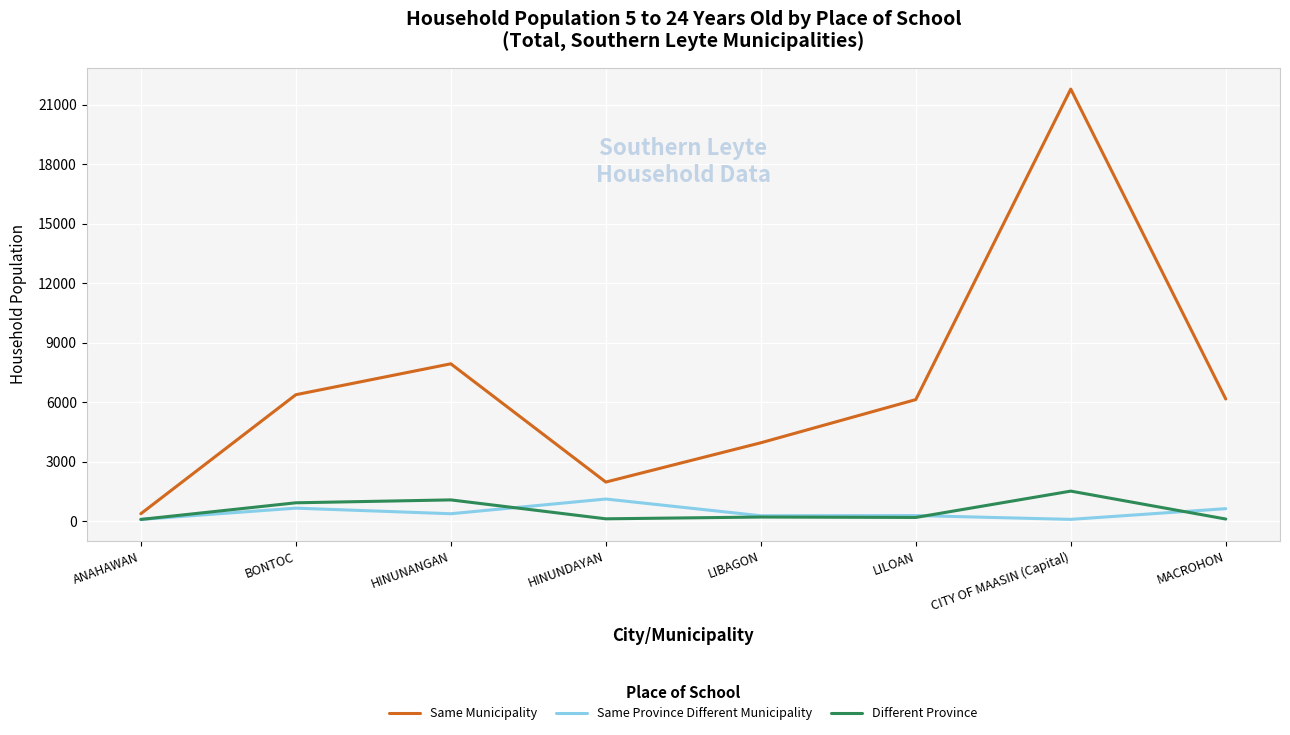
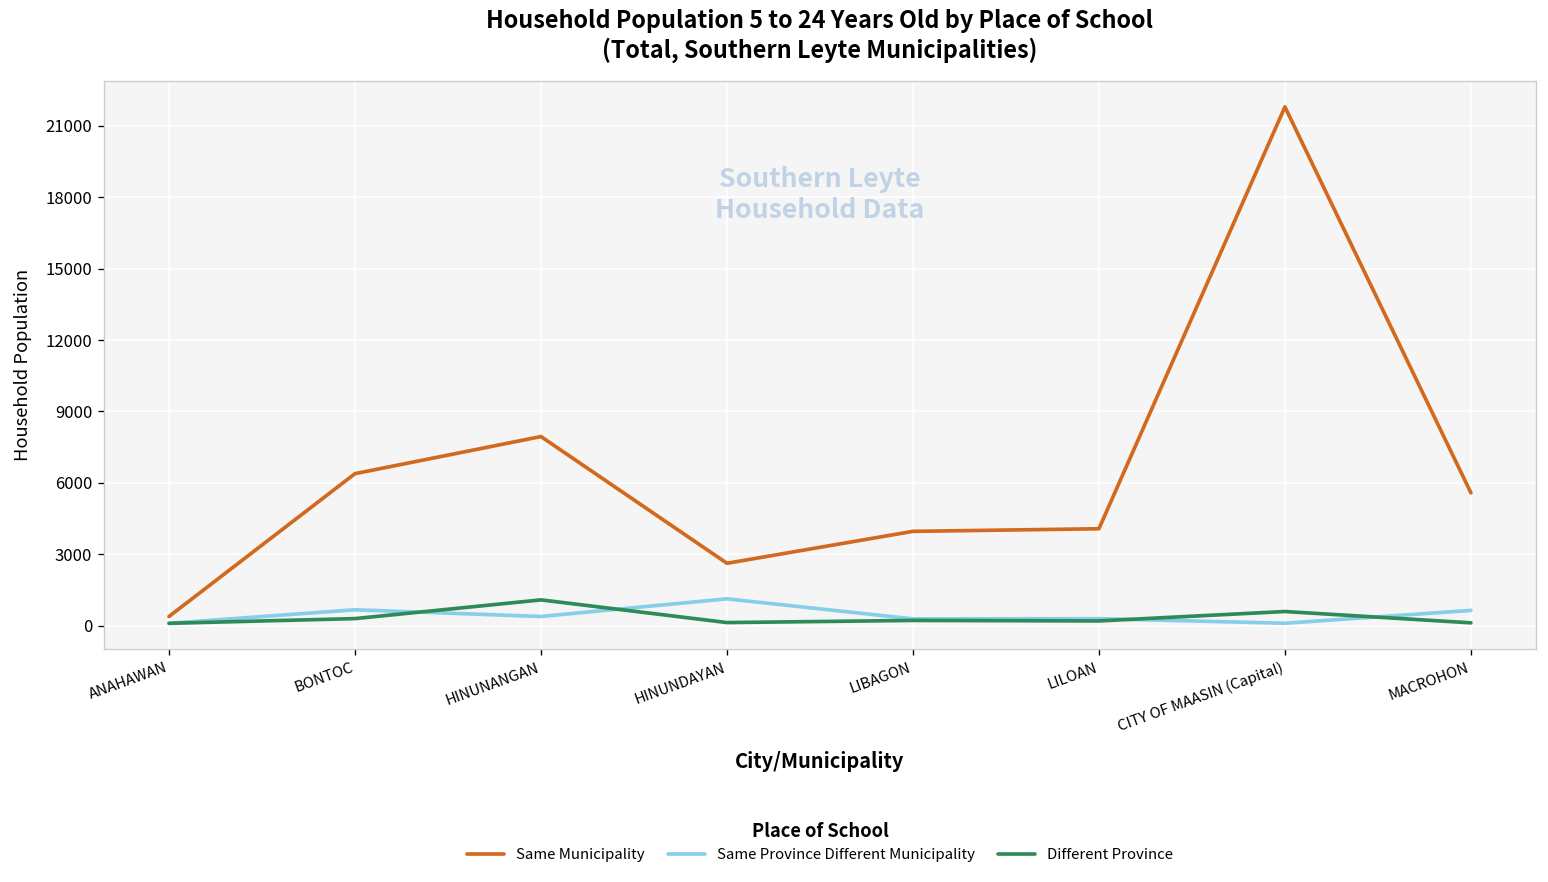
Different Province, BONTOC: 900 -> 300
Same Municipality, HINUNDAYAN: 2000 -> 2600
Same Municipality, LILOAN: 6100 -> 4100
Different Province, CITY OF MAASIN (Capital): 1500 -> 600
Same Municipality, MACROHON: 6200 -> 5600
